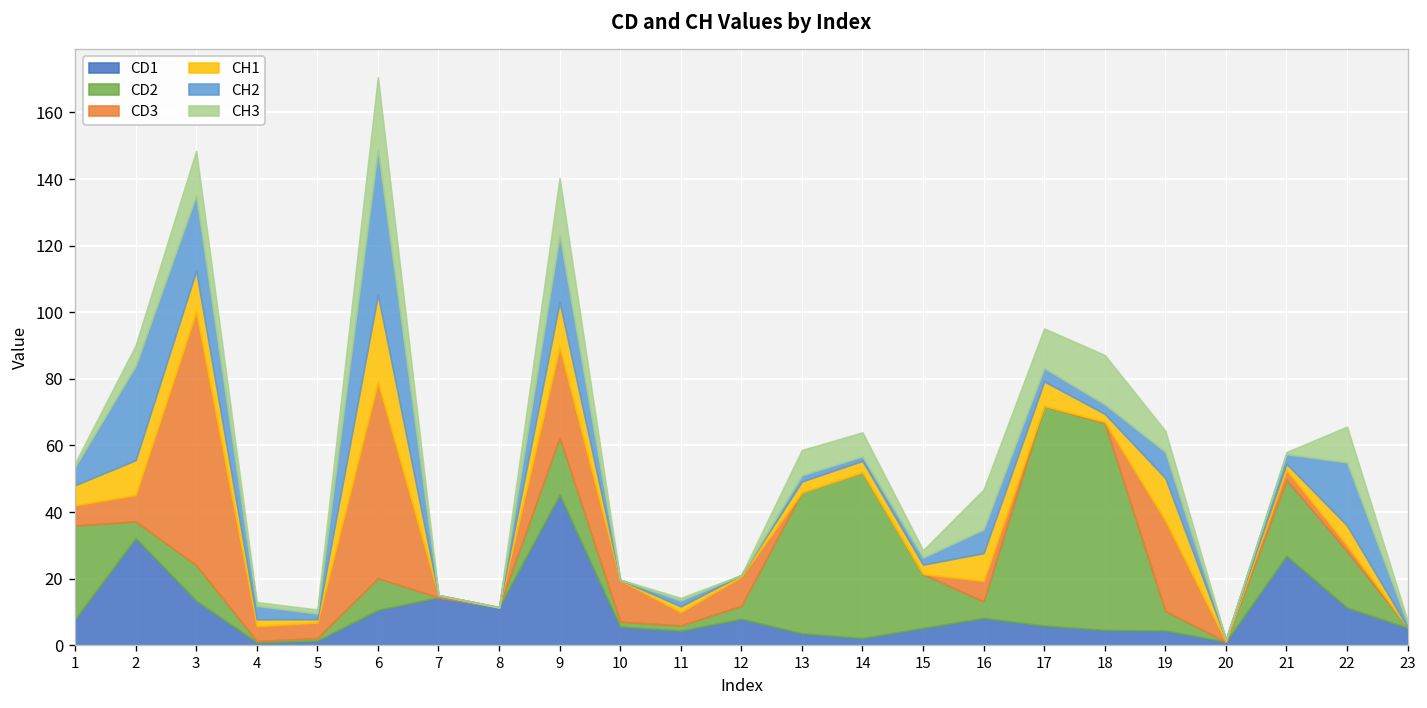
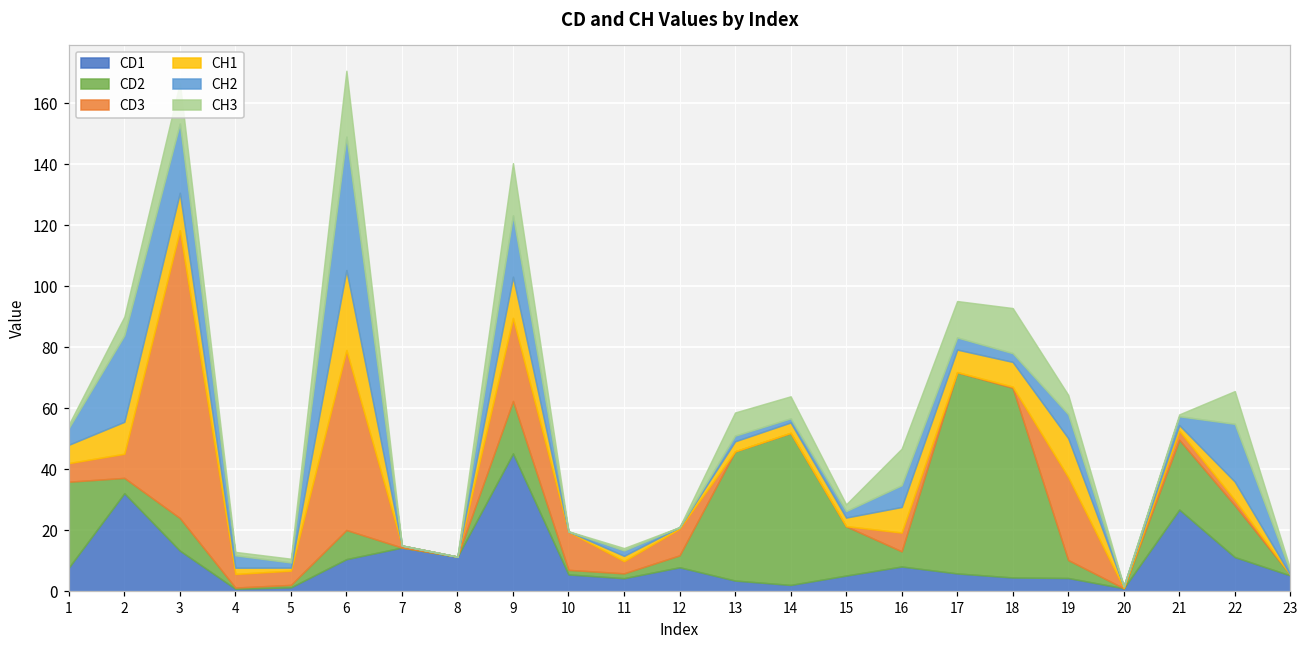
CD3, 3: 76 -> 94
CH1, 18: 2 -> 8
